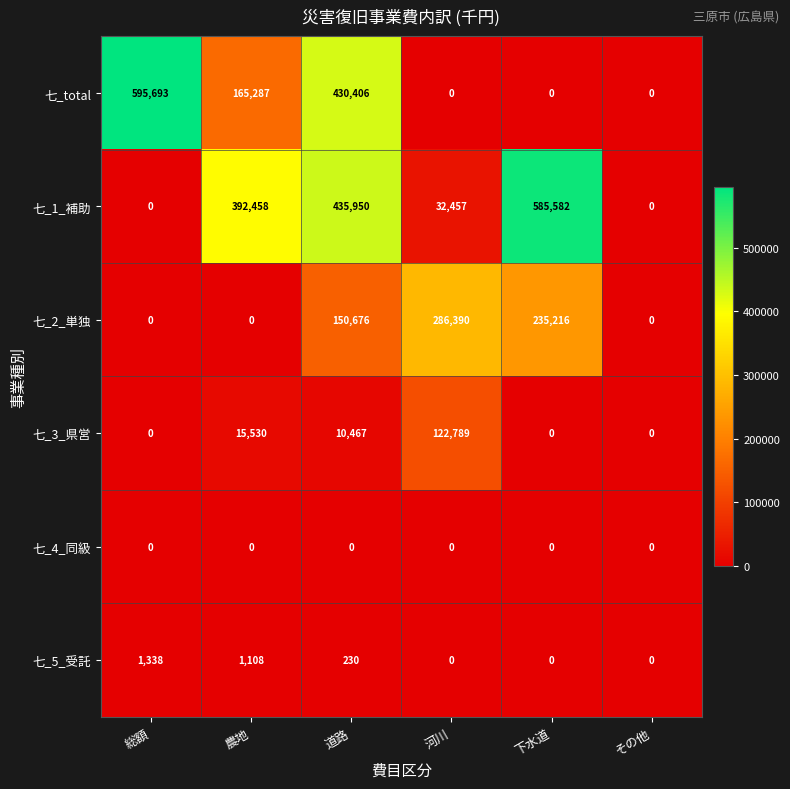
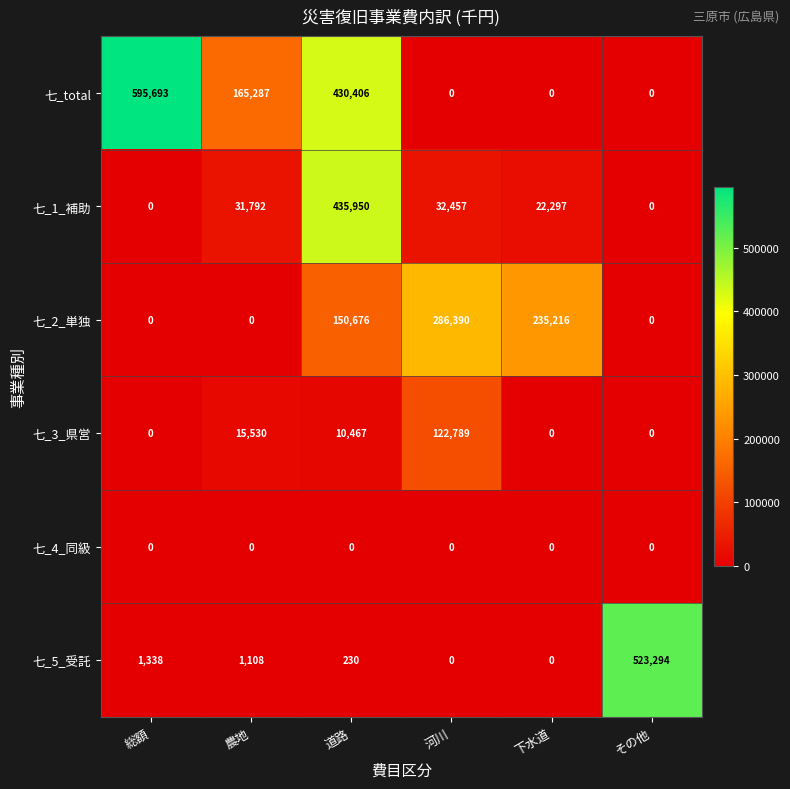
七_1_補助, 農地: 392,458 -> 31,792
七_1_補助, 下水道: 585,582 -> 22,297
七_5_受託, その他: 0 -> 523,294
